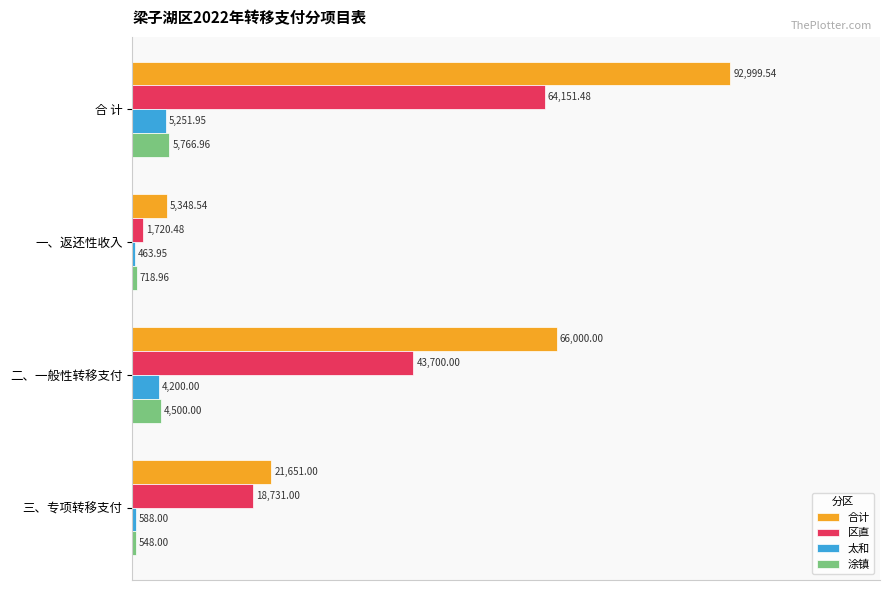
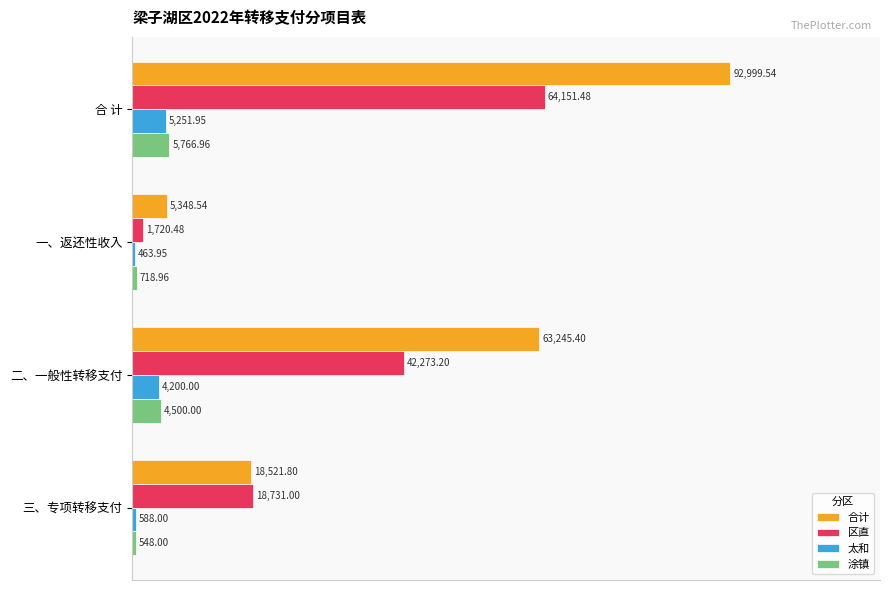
合计, 二、一般性转移支付: 66,000.00 -> 63,245.40
区直, 二、一般性转移支付: 43,700.00 -> 42,273.20
合计, 三、专项转移支付: 21,651.00 -> 18,521.80
